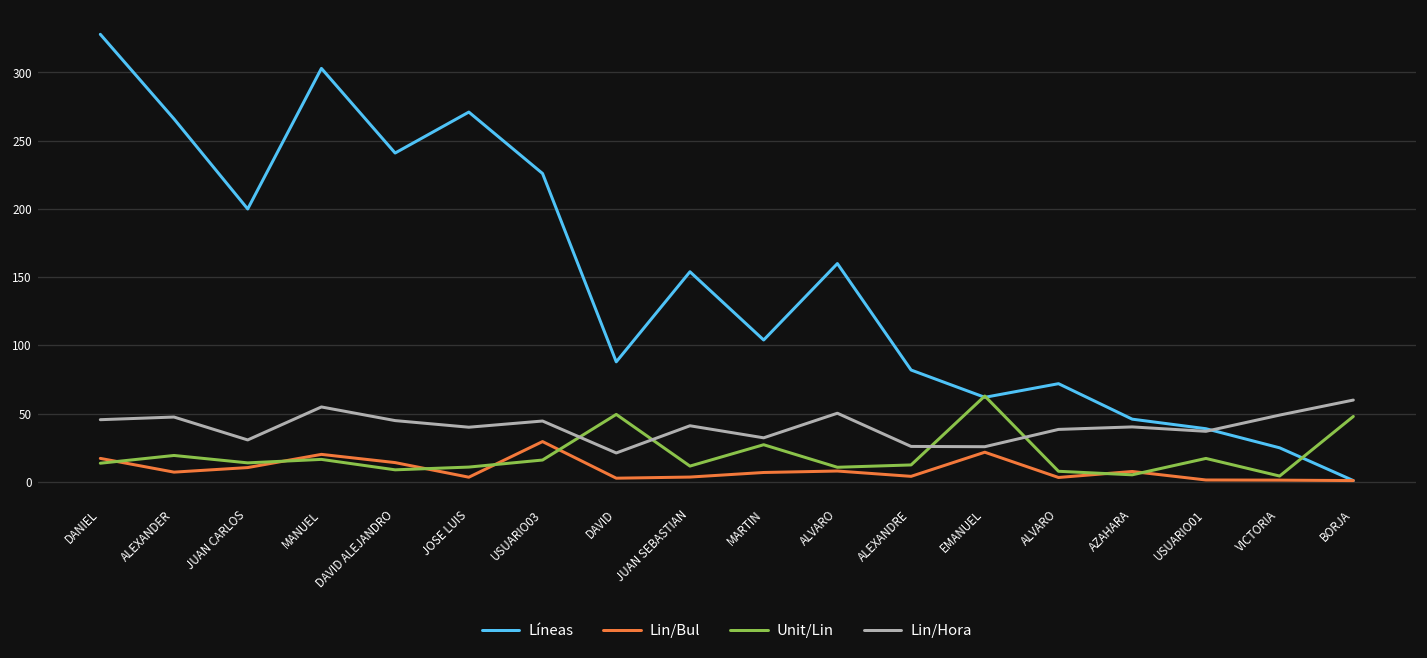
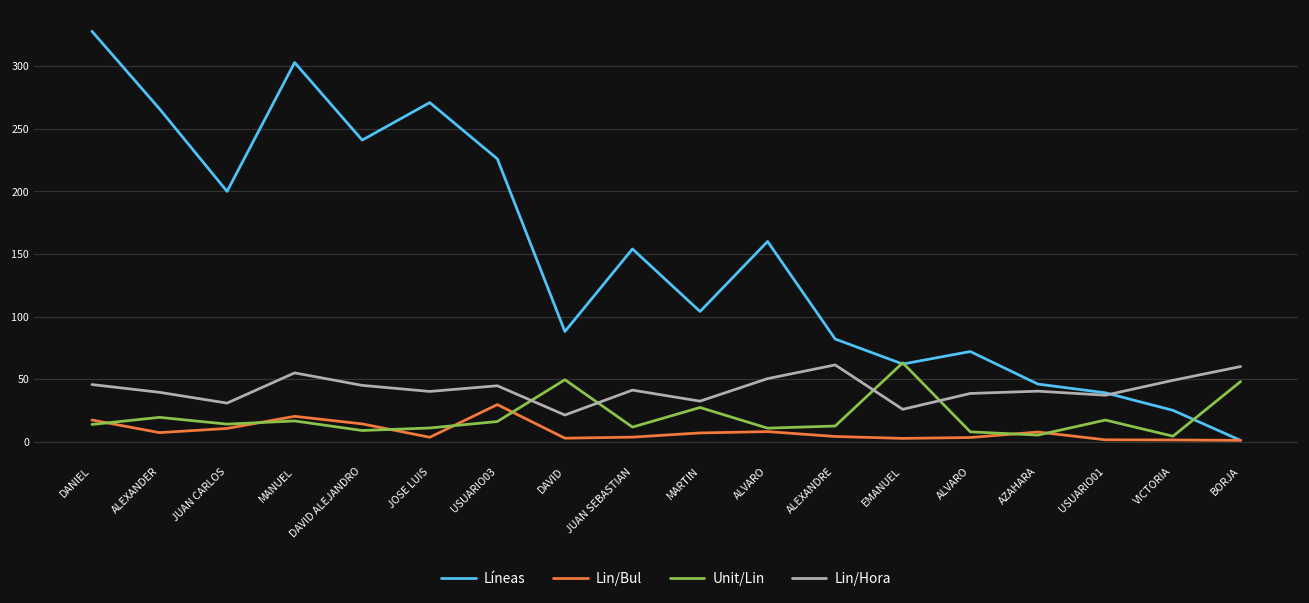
Lin/Hora, ALEXANDER: 48 -> 39
Lin/Hora, ALEXANDRE: 26 -> 61
Lin/Bul, EMANUEL: 22 -> 3
